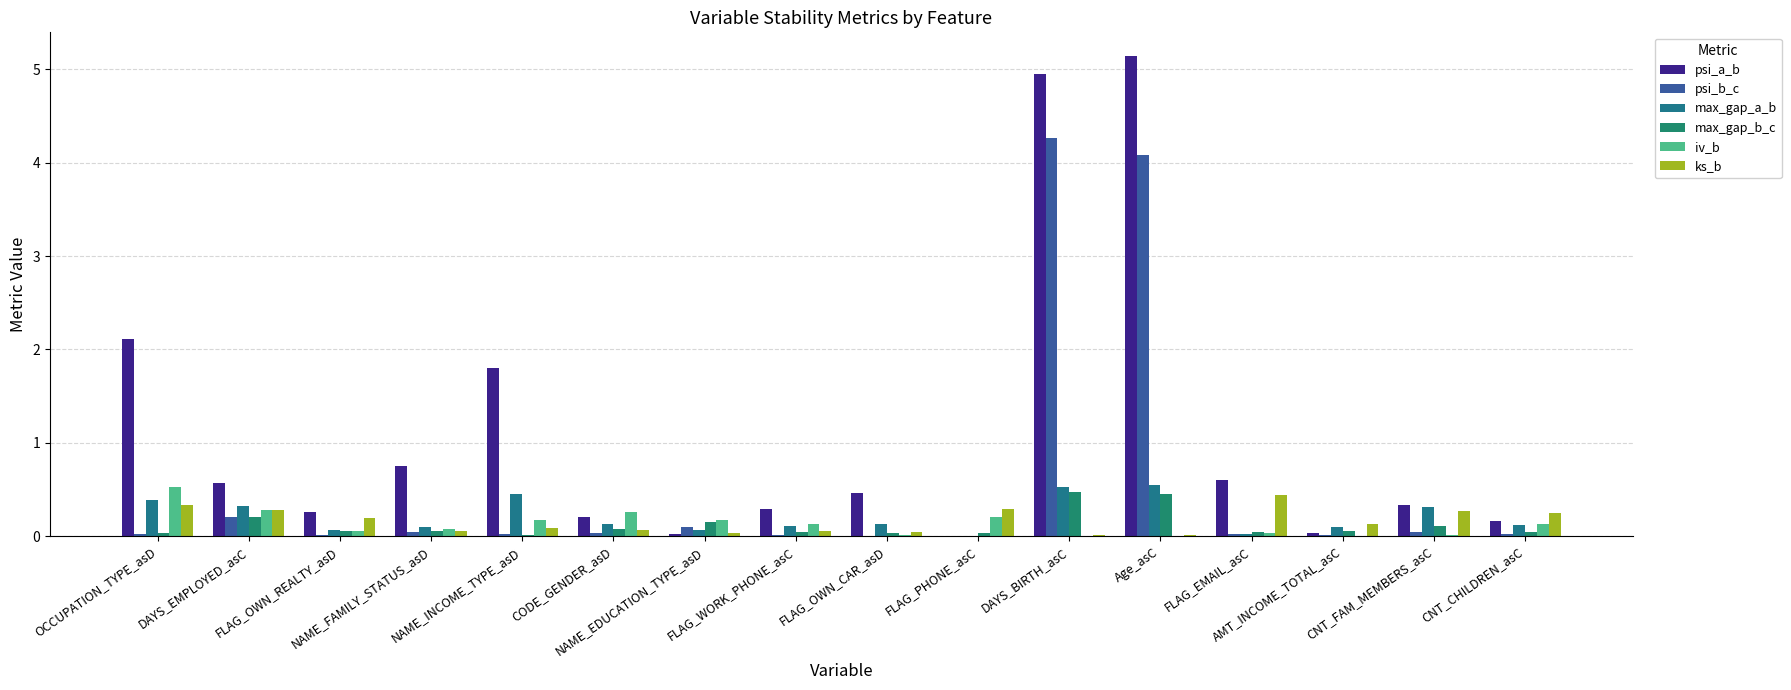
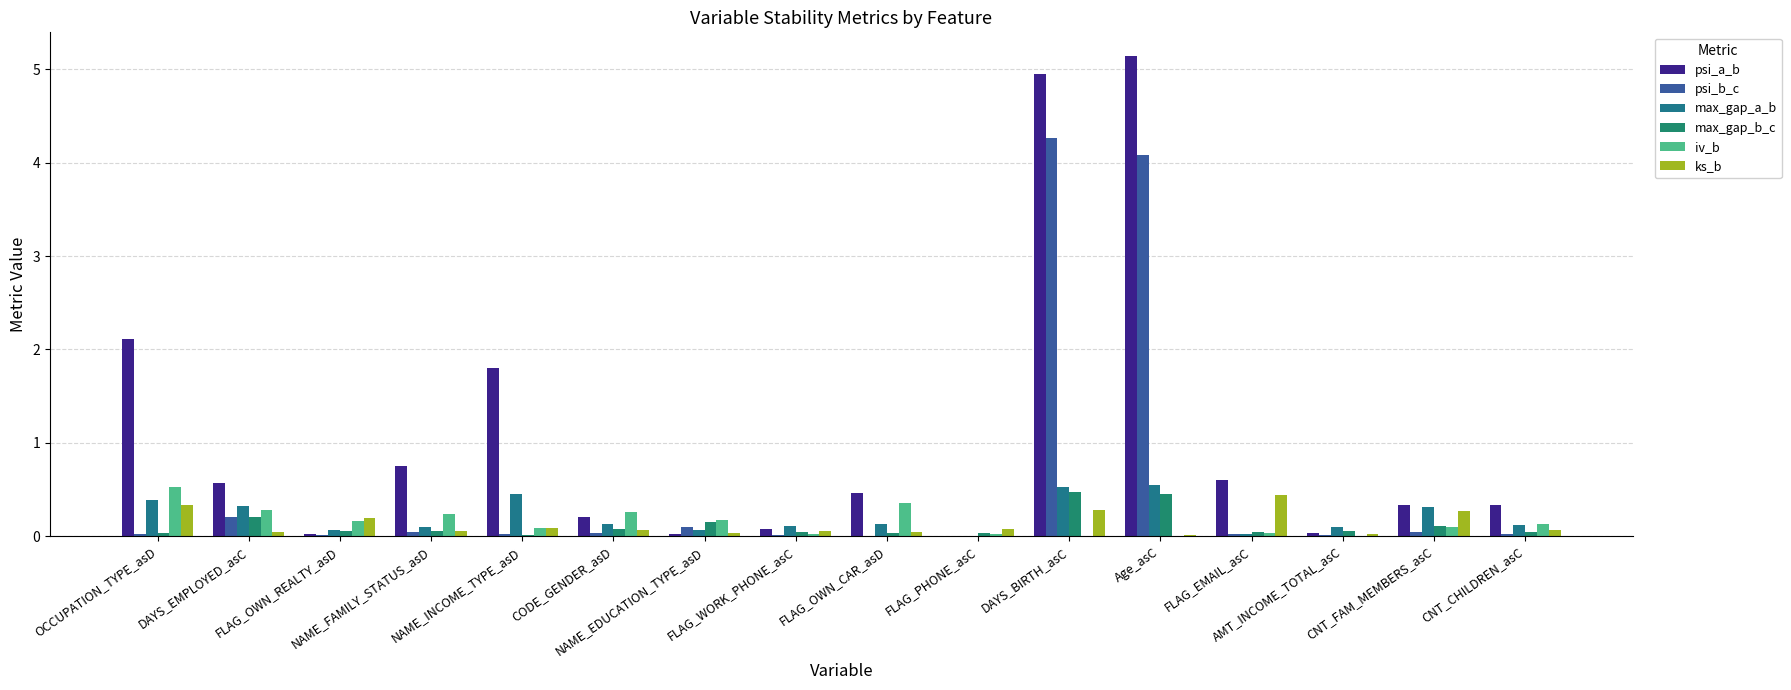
ks_b, DAYS_EMPLOYED_asC: 0.3 -> 0.0
psi_a_b, FLAG_OWN_REALTY_asD: 0.3 -> 0.0
iv_b, FLAG_OWN_REALTY_asD: 0.1 -> 0.2
iv_b, NAME_FAMILY_STATUS_asD: 0.1 -> 0.2
iv_b, NAME_INCOME_TYPE_asD: 0.2 -> 0.1
psi_a_b, FLAG_WORK_PHONE_asC: 0.3 -> 0.1
iv_b, FLAG_WORK_PHONE_asC: 0.1 -> 0.0
iv_b, FLAG_OWN_CAR_asD: 0.0 -> 0.4
iv_b, FLAG_PHONE_asC: 0.2 -> 0.0
ks_b, FLAG_PHONE_asC: 0.3 -> 0.1
ks_b, DAYS_BIRTH_asC: 0.0 -> 0.3
ks_b, AMT_INCOME_TOTAL_asC: 0.1 -> 0.0
iv_b, CNT_FAM_MEMBERS_asC: 0.0 -> 0.1
psi_a_b, CNT_CHILDREN_asC: 0.2 -> 0.3
ks_b, CNT_CHILDREN_asC: 0.2 -> 0.1
